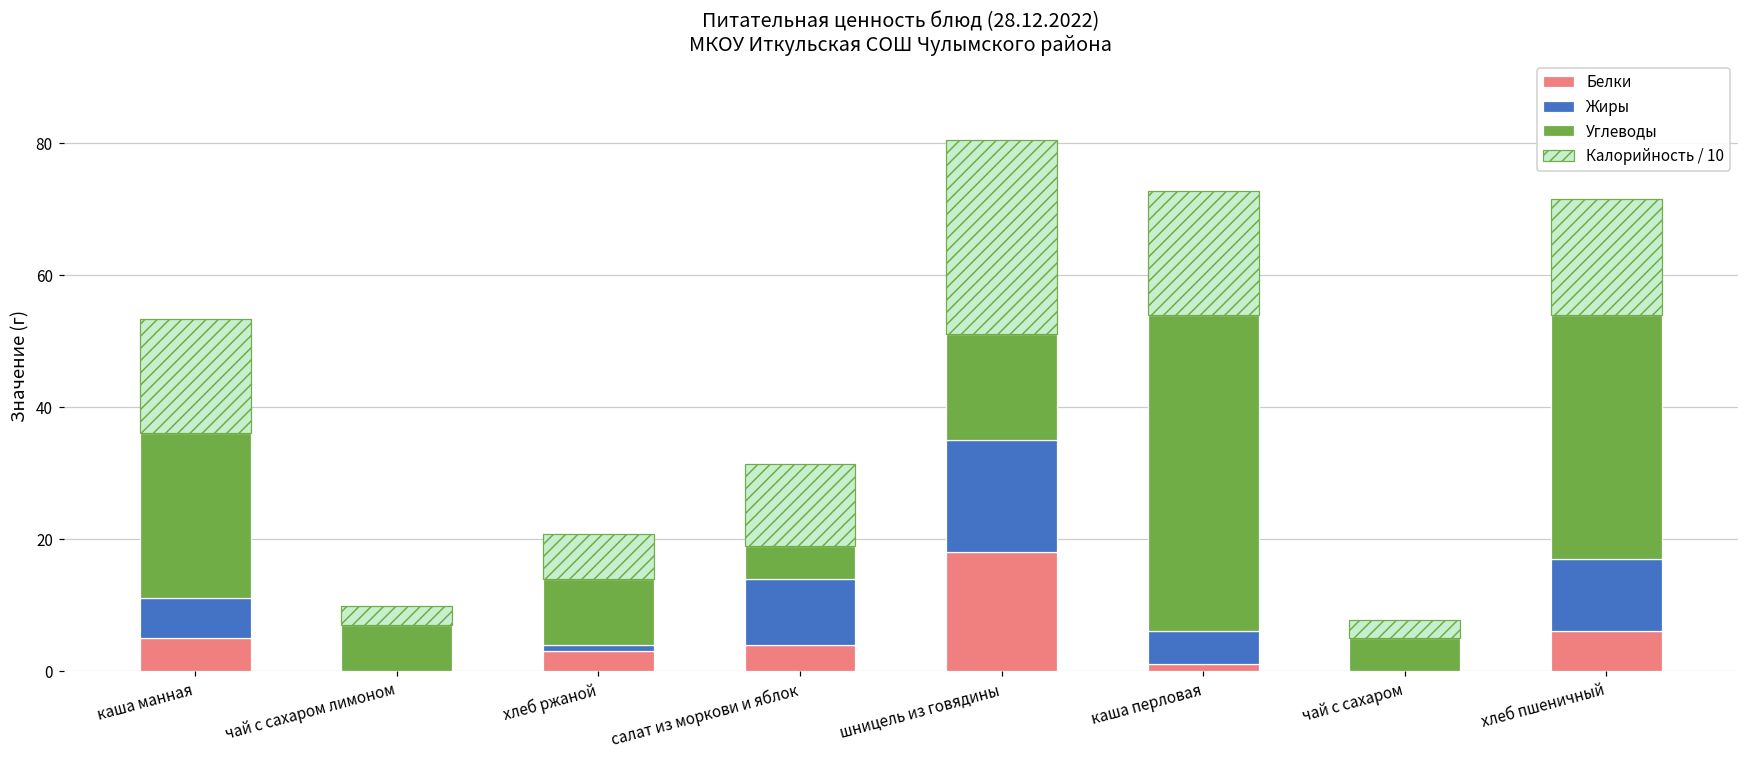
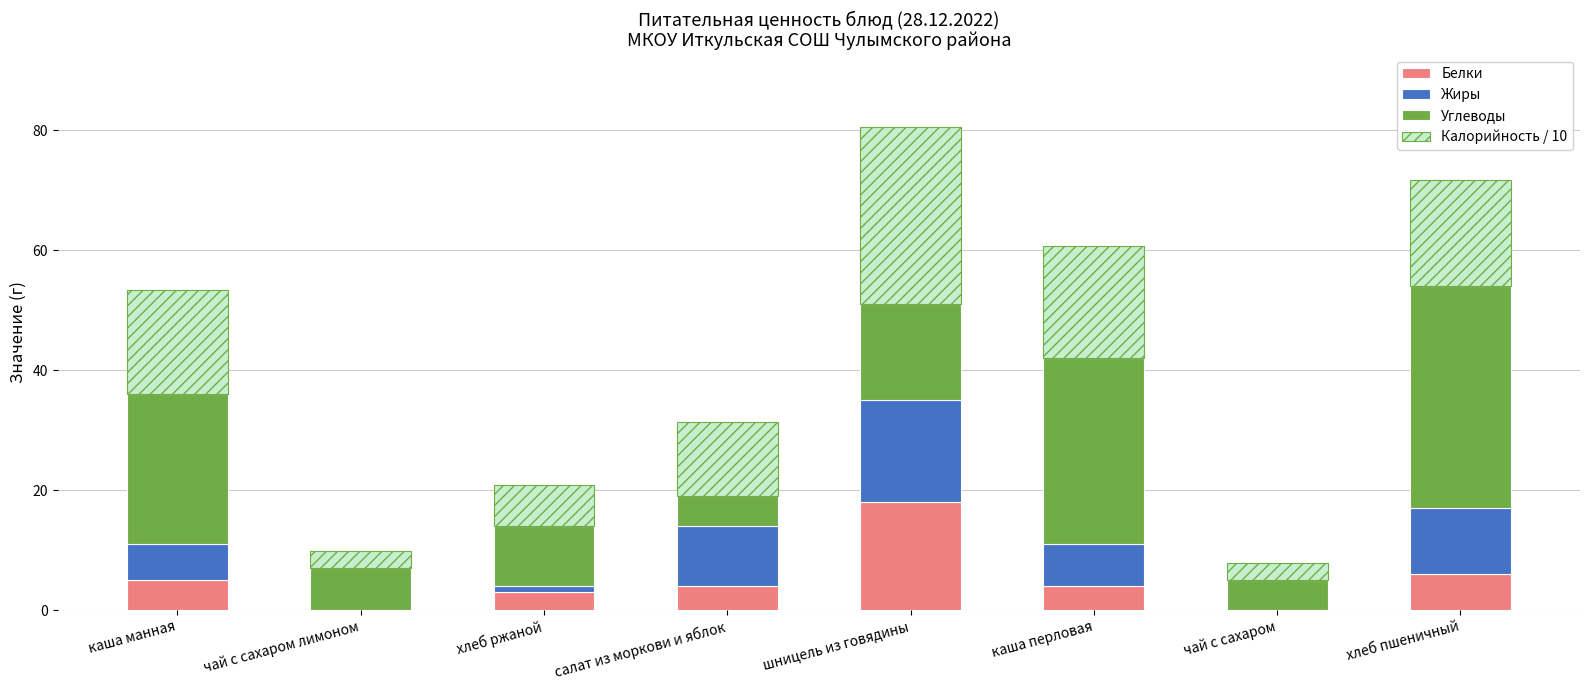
Белки, каша перловая: 1 -> 4
Жиры, каша перловая: 5 -> 7
Углеводы, каша перловая: 48 -> 31
